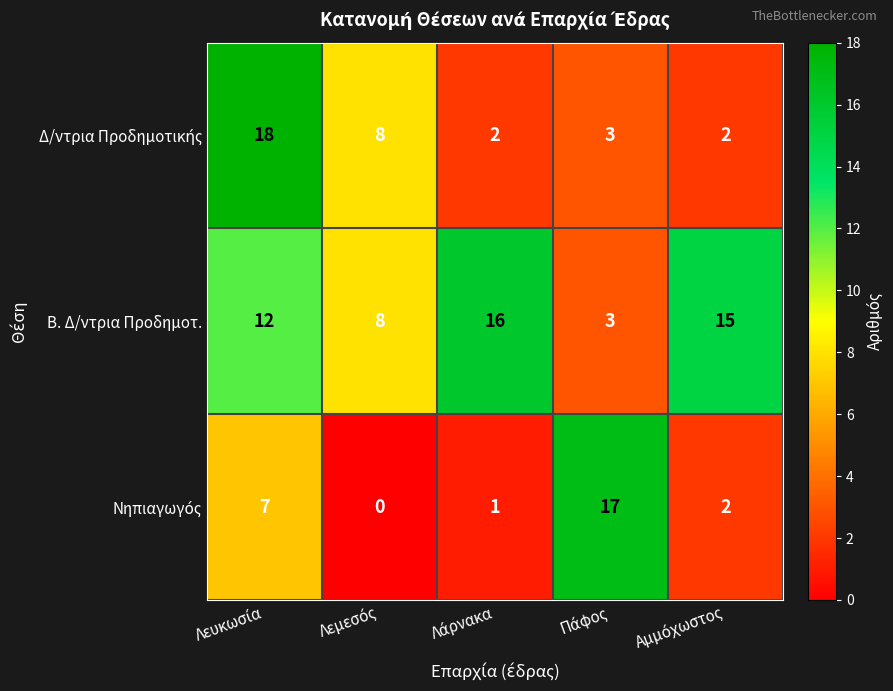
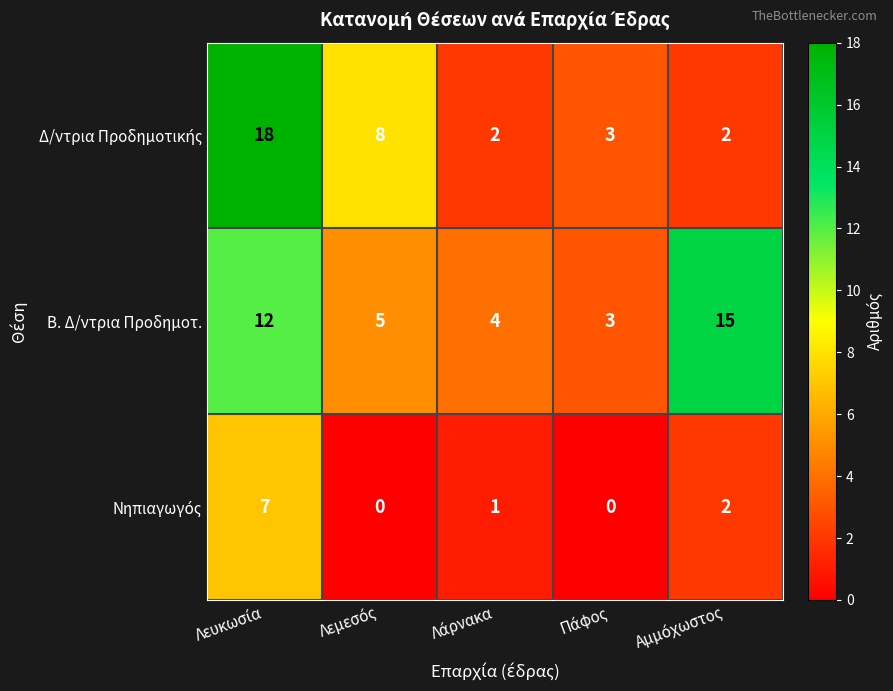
Β. Δ/ντρια Προδημοτ., Λεμεσός: 8 -> 5
Β. Δ/ντρια Προδημοτ., Λάρνακα: 16 -> 4
Νηπιαγωγός, Πάφος: 17 -> 0
